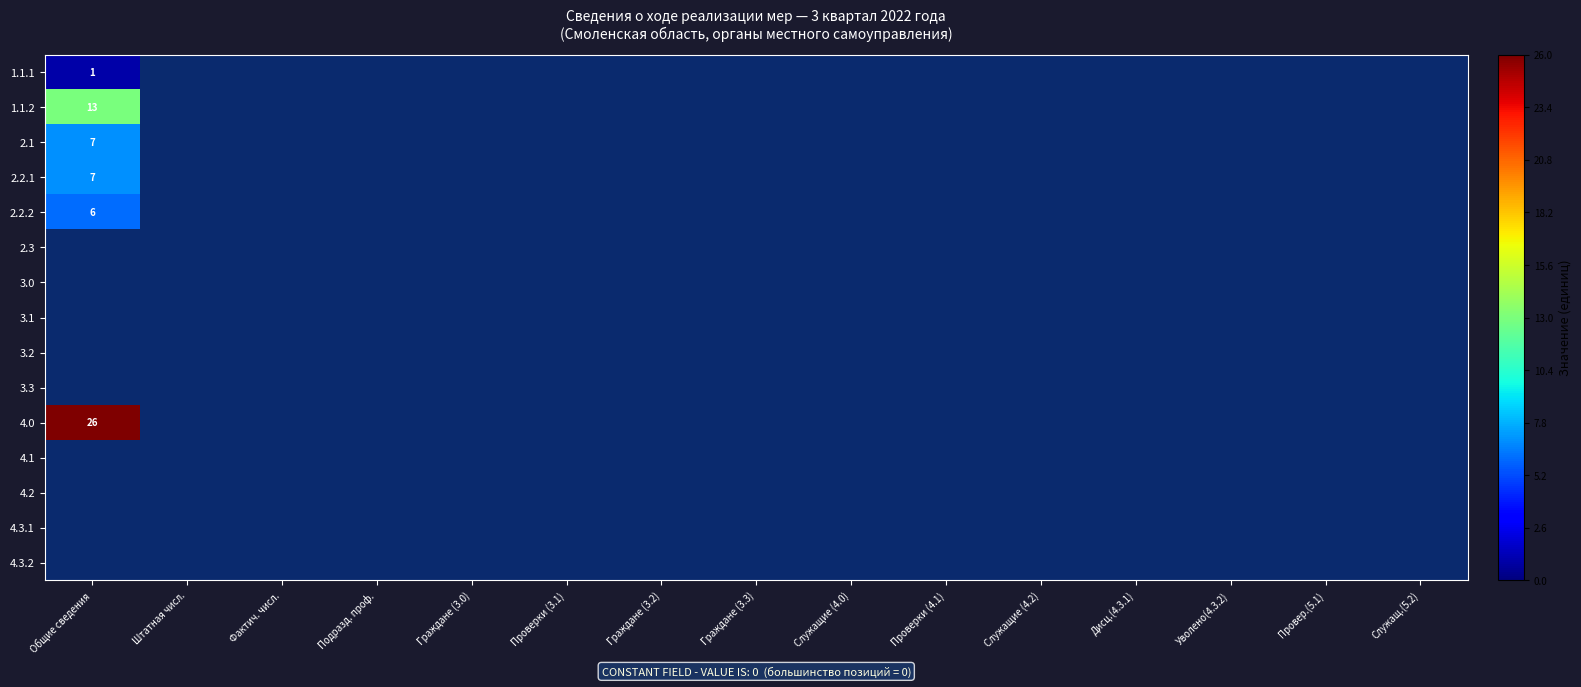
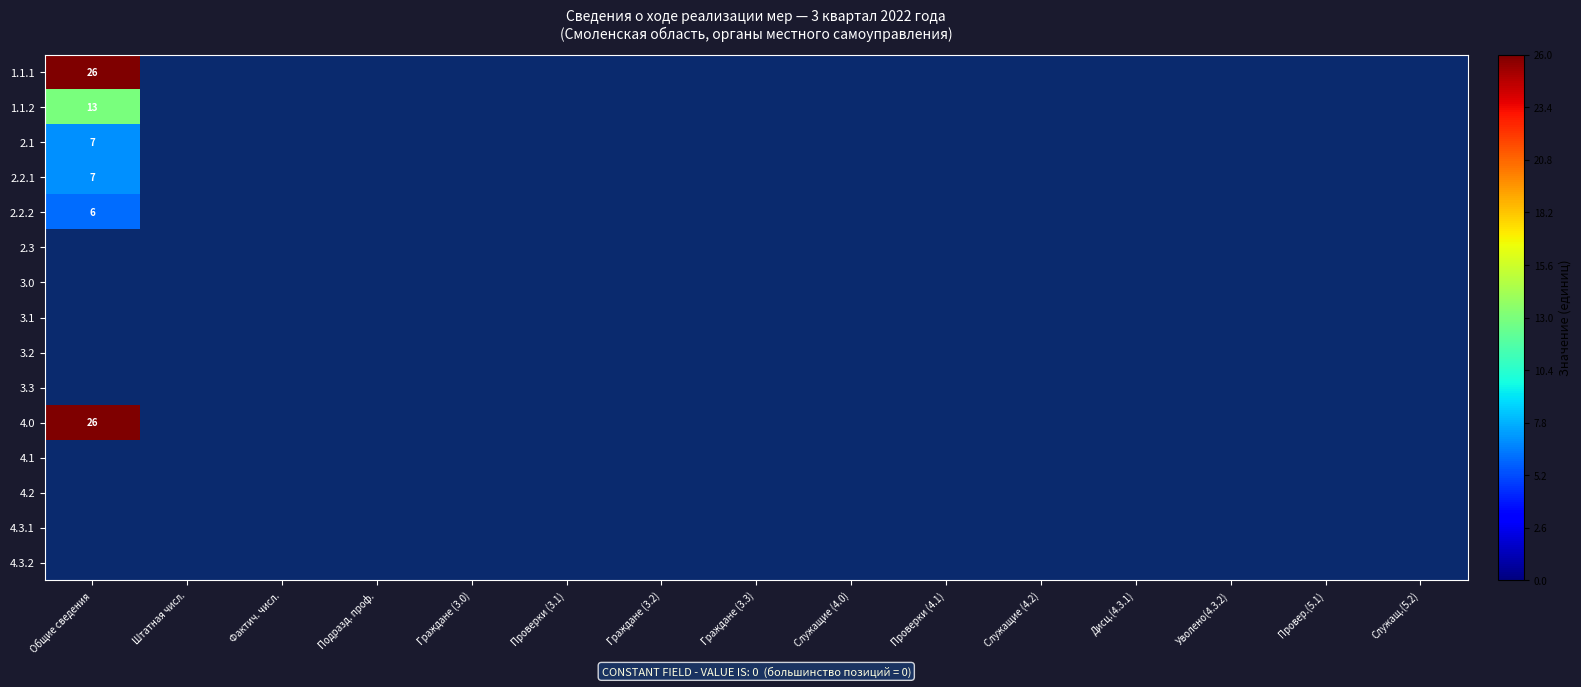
1.1.1, Общие сведения: 1 -> 26
